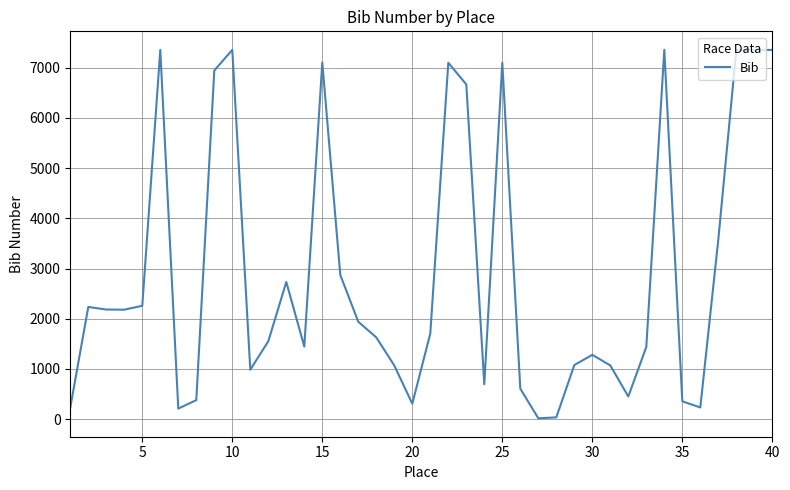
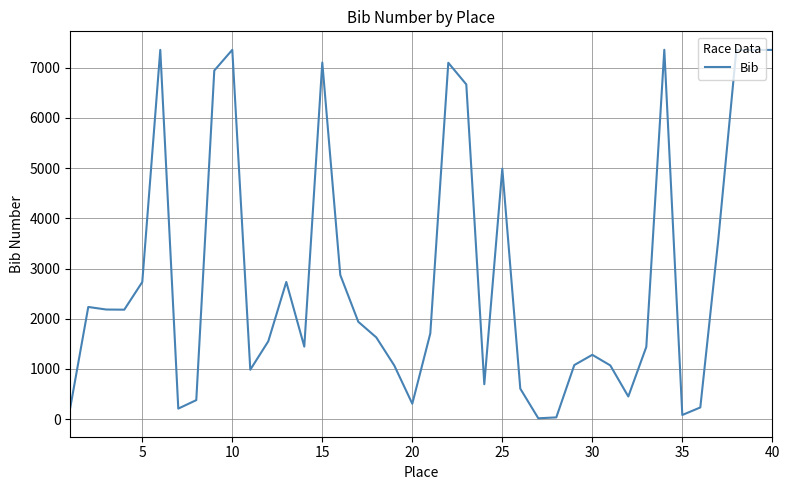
5: 2300 -> 2700
25: 7100 -> 5000
35: 400 -> 100
